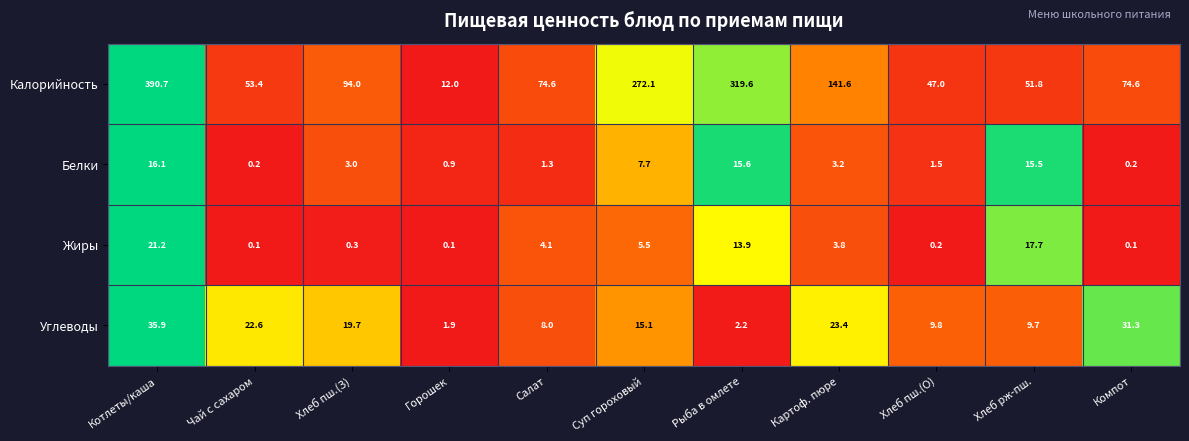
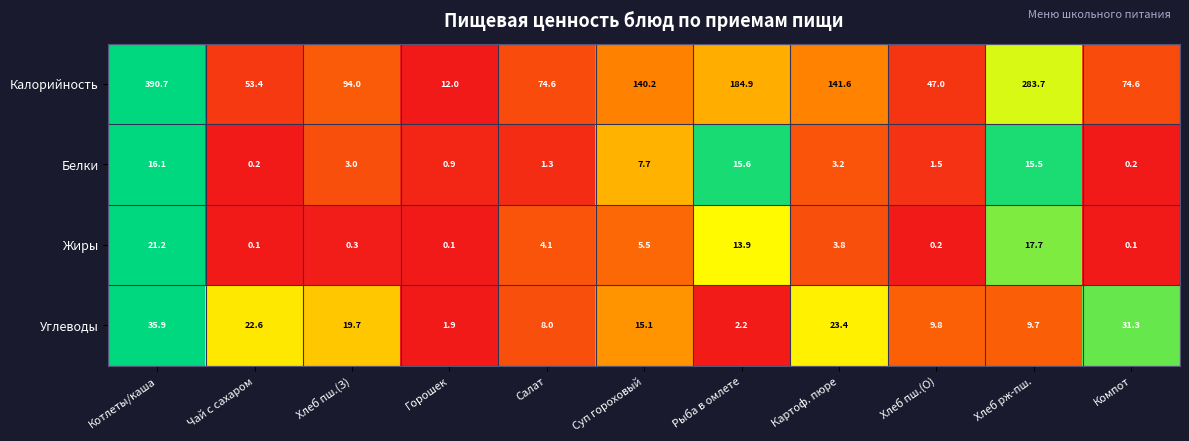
Калорийность, Суп гороховый: 272.1 -> 140.2
Калорийность, Рыба в омлете: 319.6 -> 184.9
Калорийность, Хлеб рж-пш.: 51.8 -> 283.7
